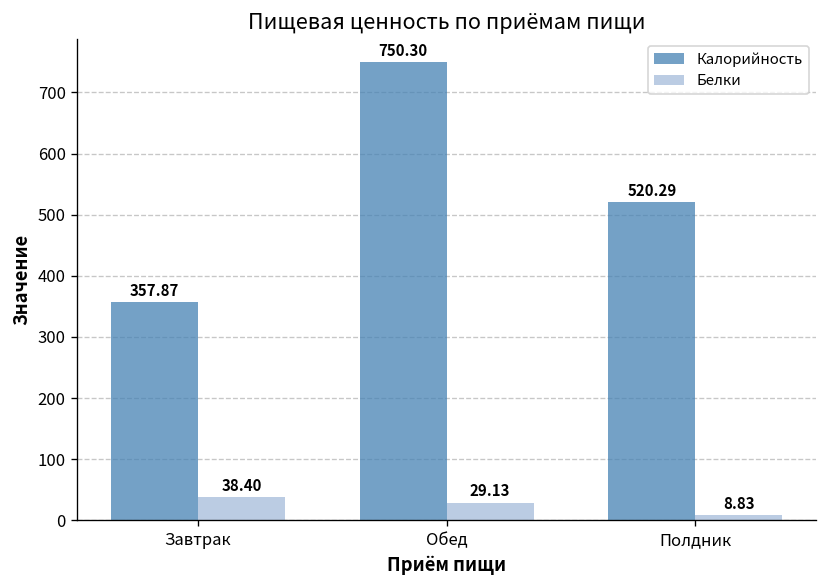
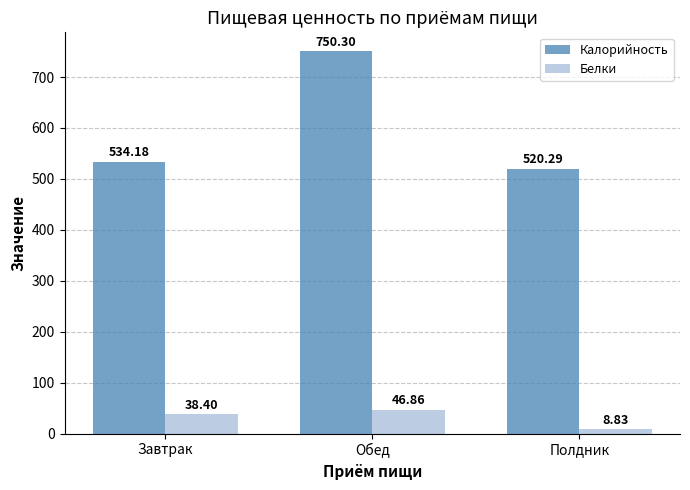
Калорийность, Завтрак: 357.87 -> 534.18
Белки, Обед: 29.13 -> 46.86
